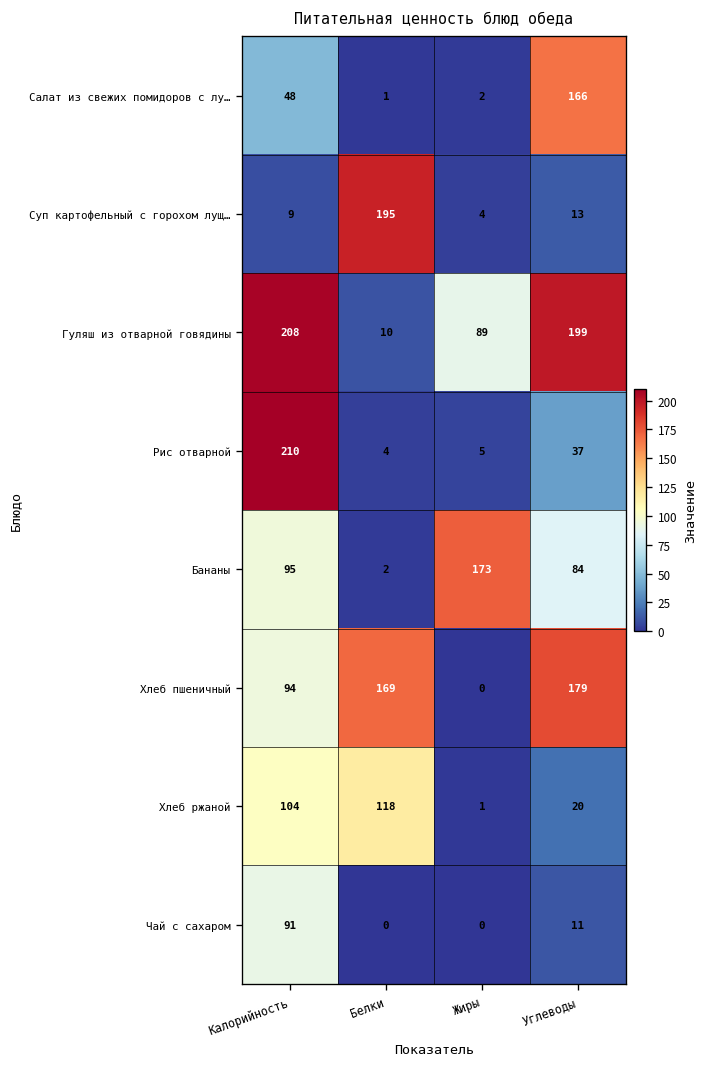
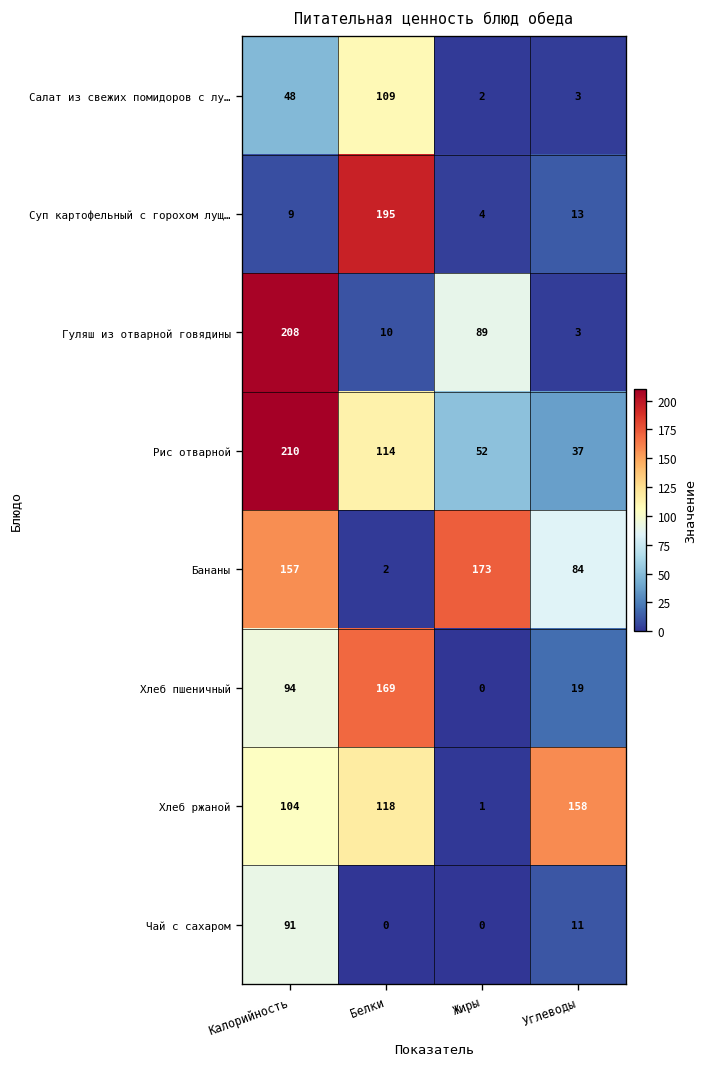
Салат из свежих помидоров с лу…, Белки: 1 -> 109
Салат из свежих помидоров с лу…, Углеводы: 166 -> 3
Гуляш из отварной говядины, Углеводы: 199 -> 3
Рис отварной, Белки: 4 -> 114
Рис отварной, Жиры: 5 -> 52
Бананы, Калорийность: 95 -> 157
Хлеб пшеничный, Углеводы: 179 -> 19
Хлеб ржаной, Углеводы: 20 -> 158
